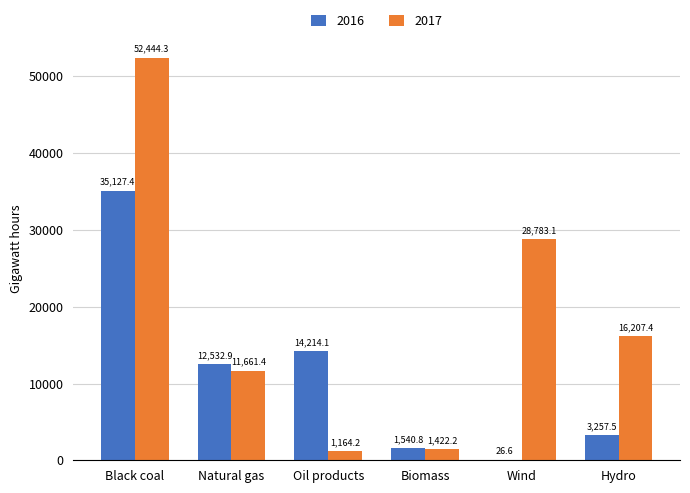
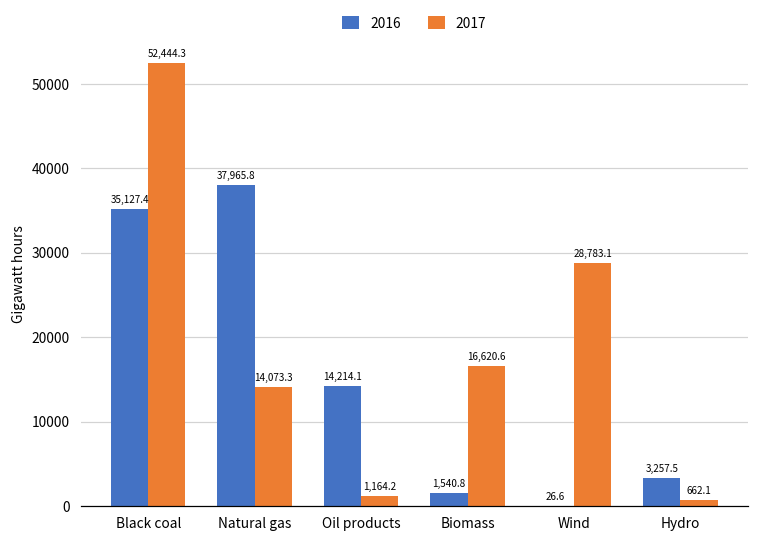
2016, Natural gas: 12,532.9 -> 37,965.8
2017, Natural gas: 11,661.4 -> 14,073.3
2017, Biomass: 1,422.2 -> 16,620.6
2017, Hydro: 16,207.4 -> 662.1
